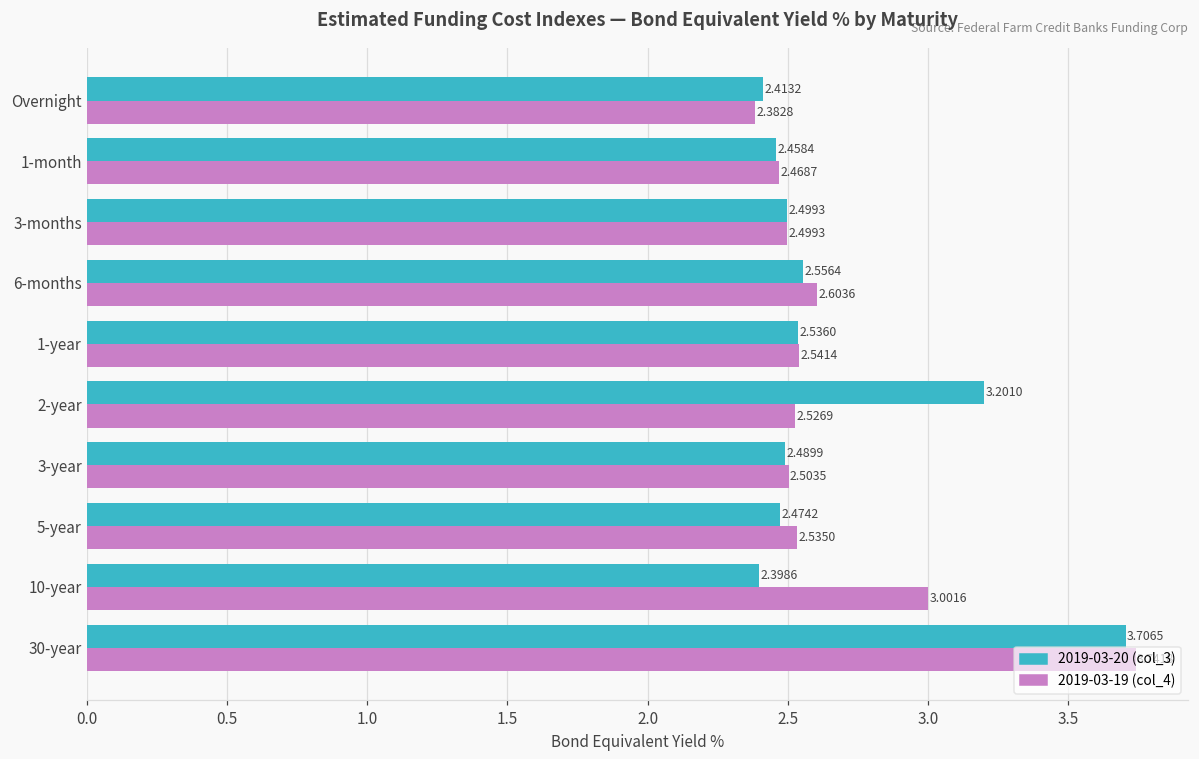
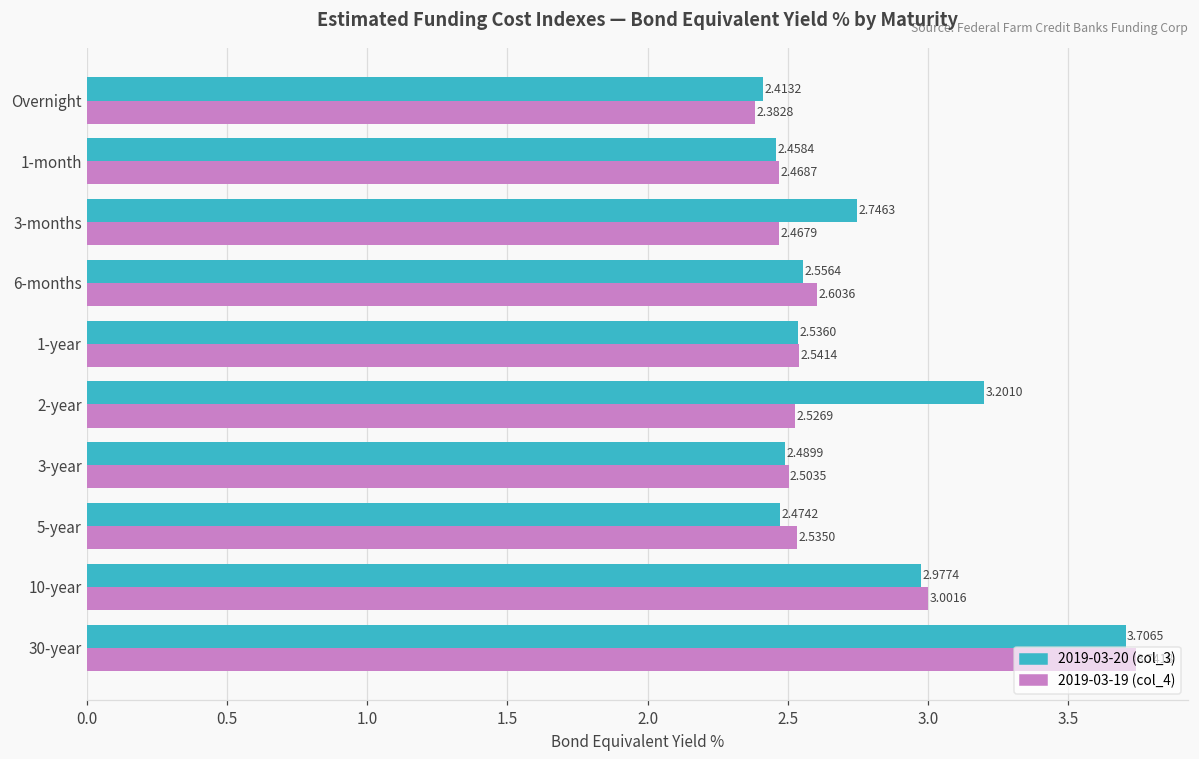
2019-03-20 (col_3), 3-months: 2.4993 -> 2.7463
2019-03-19 (col_4), 3-months: 2.4993 -> 2.4679
2019-03-20 (col_3), 10-year: 2.3986 -> 2.9774
